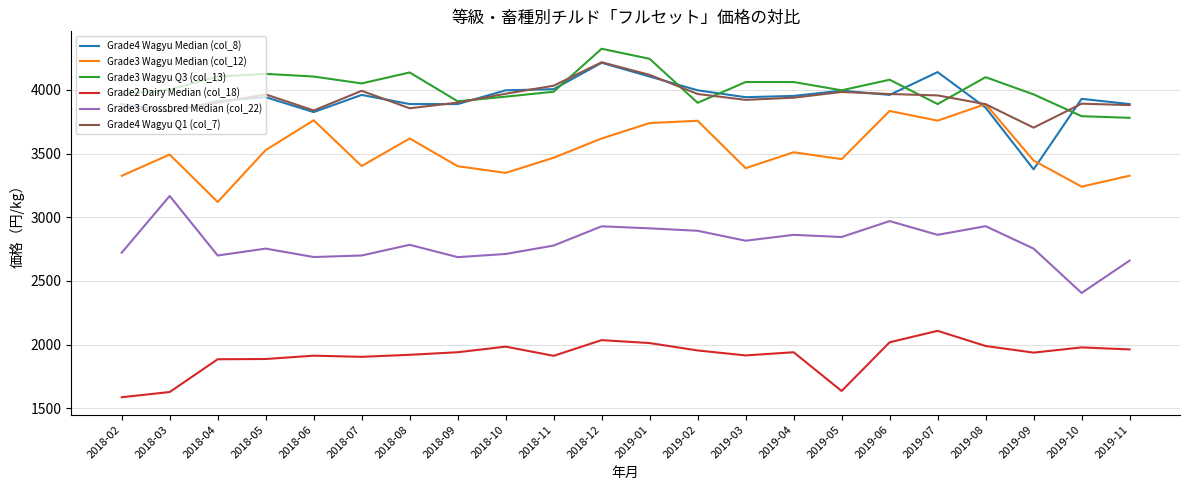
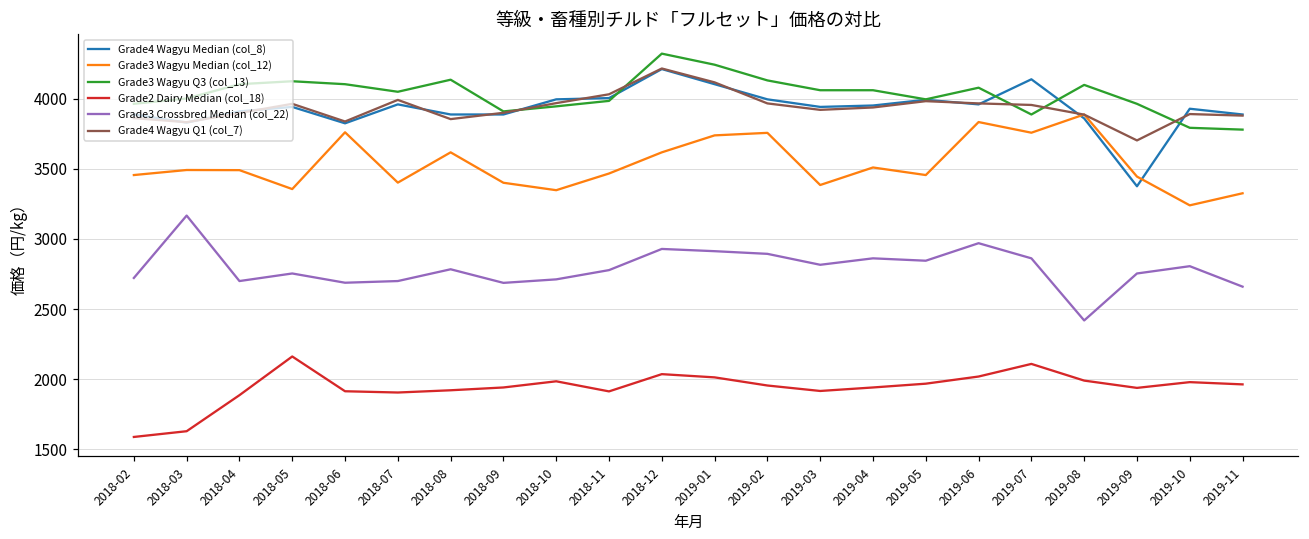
Grade3 Wagyu Median (col_12), 2018-02: 3330 -> 3460
Grade3 Wagyu Median (col_12), 2018-04: 3120 -> 3490
Grade3 Wagyu Median (col_12), 2018-05: 3530 -> 3360
Grade2 Dairy Median (col_18), 2018-05: 1890 -> 2160
Grade3 Wagyu Q3 (col_13), 2019-02: 3900 -> 4130
Grade2 Dairy Median (col_18), 2019-05: 1640 -> 1970
Grade3 Crossbred Median (col_22), 2019-08: 2930 -> 2420
Grade3 Crossbred Median (col_22), 2019-10: 2410 -> 2810
